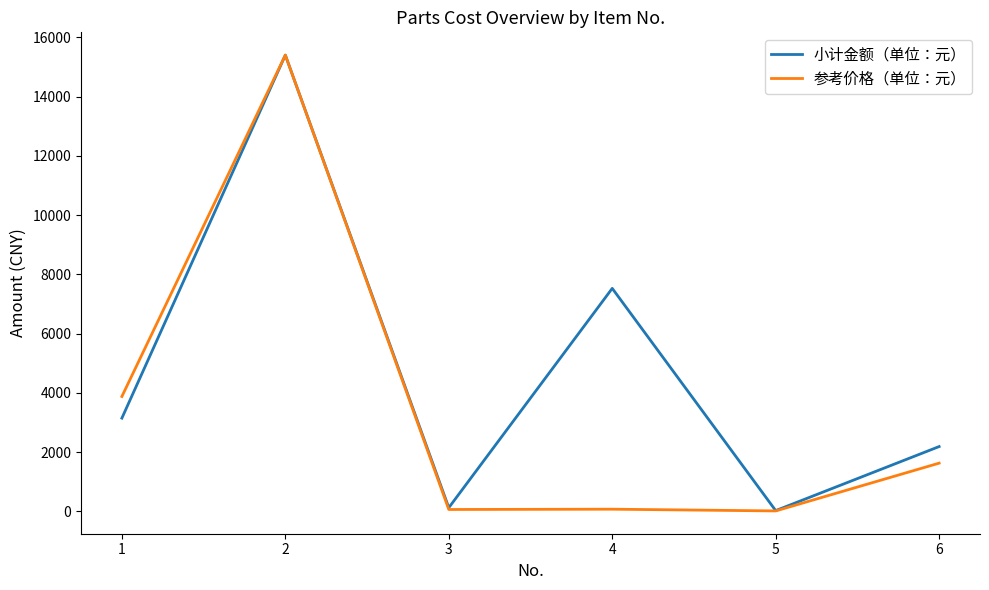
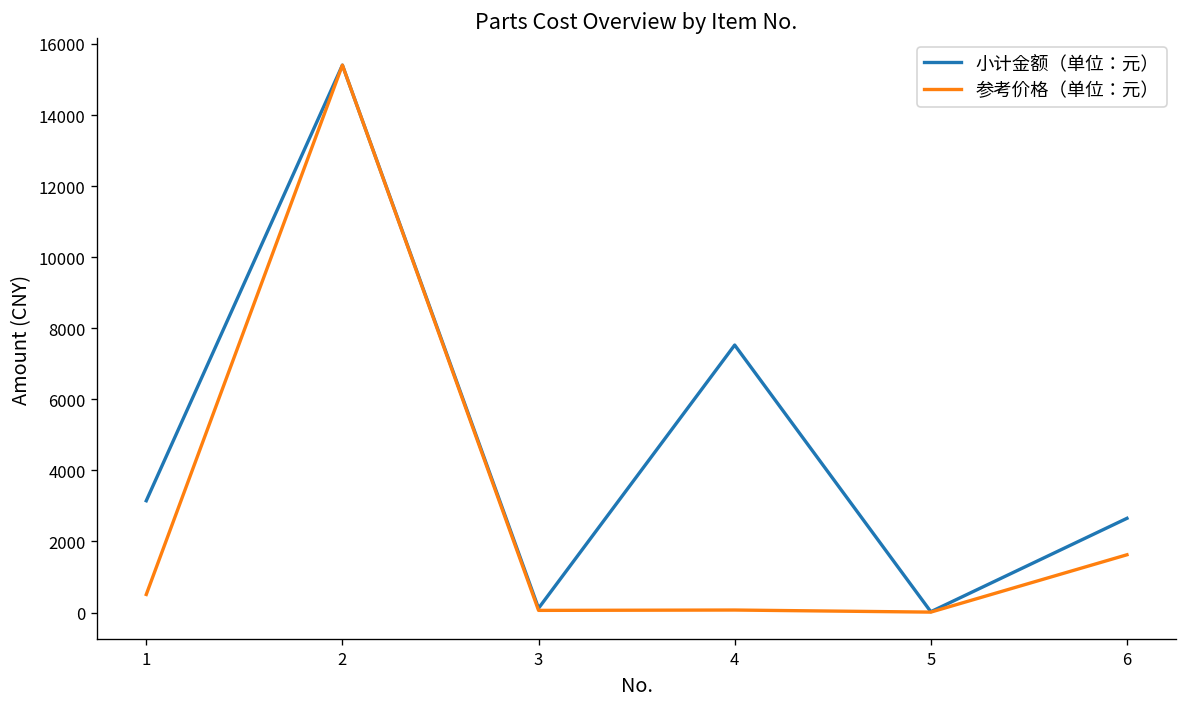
参考价格（单位：元）, 1: 3900 -> 500
小计金额（单位：元）, 6: 2200 -> 2700
